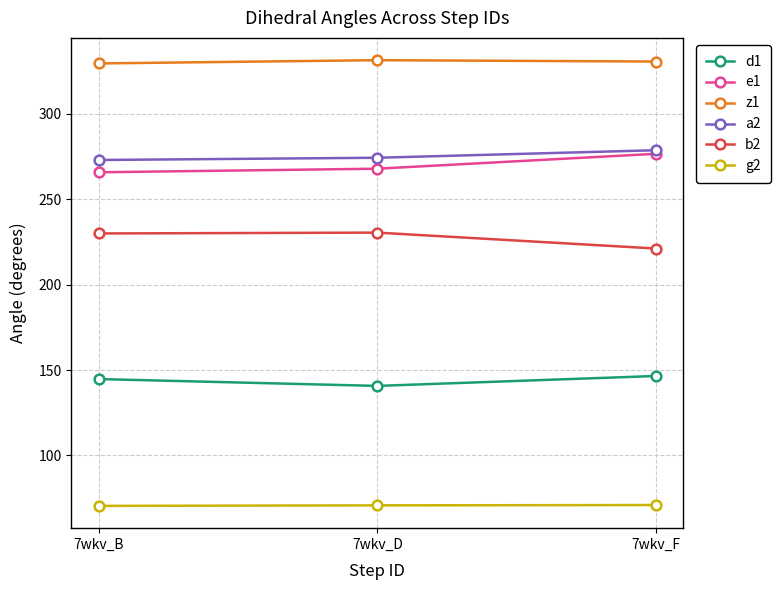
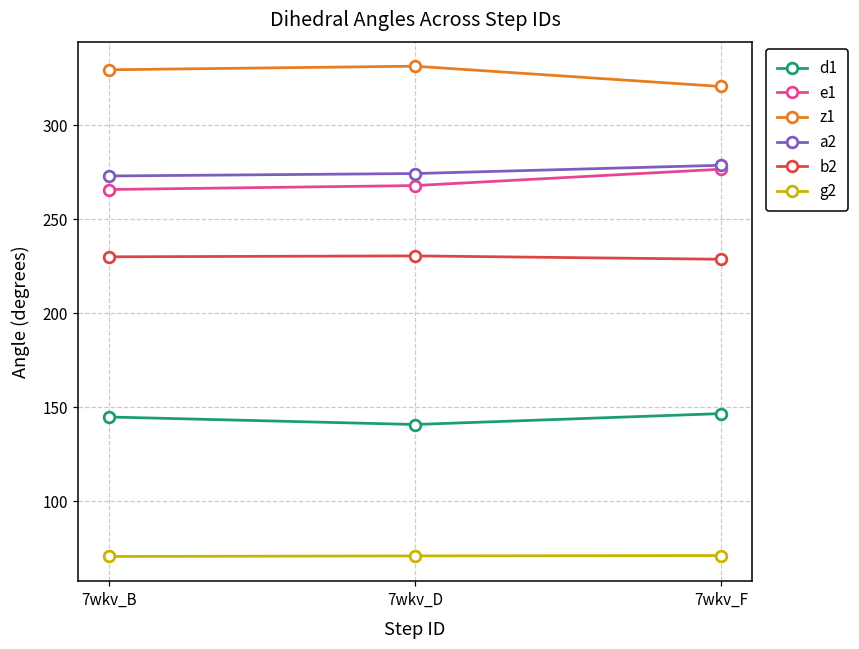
z1, 7wkv_F: 331 -> 321
b2, 7wkv_F: 221 -> 229
